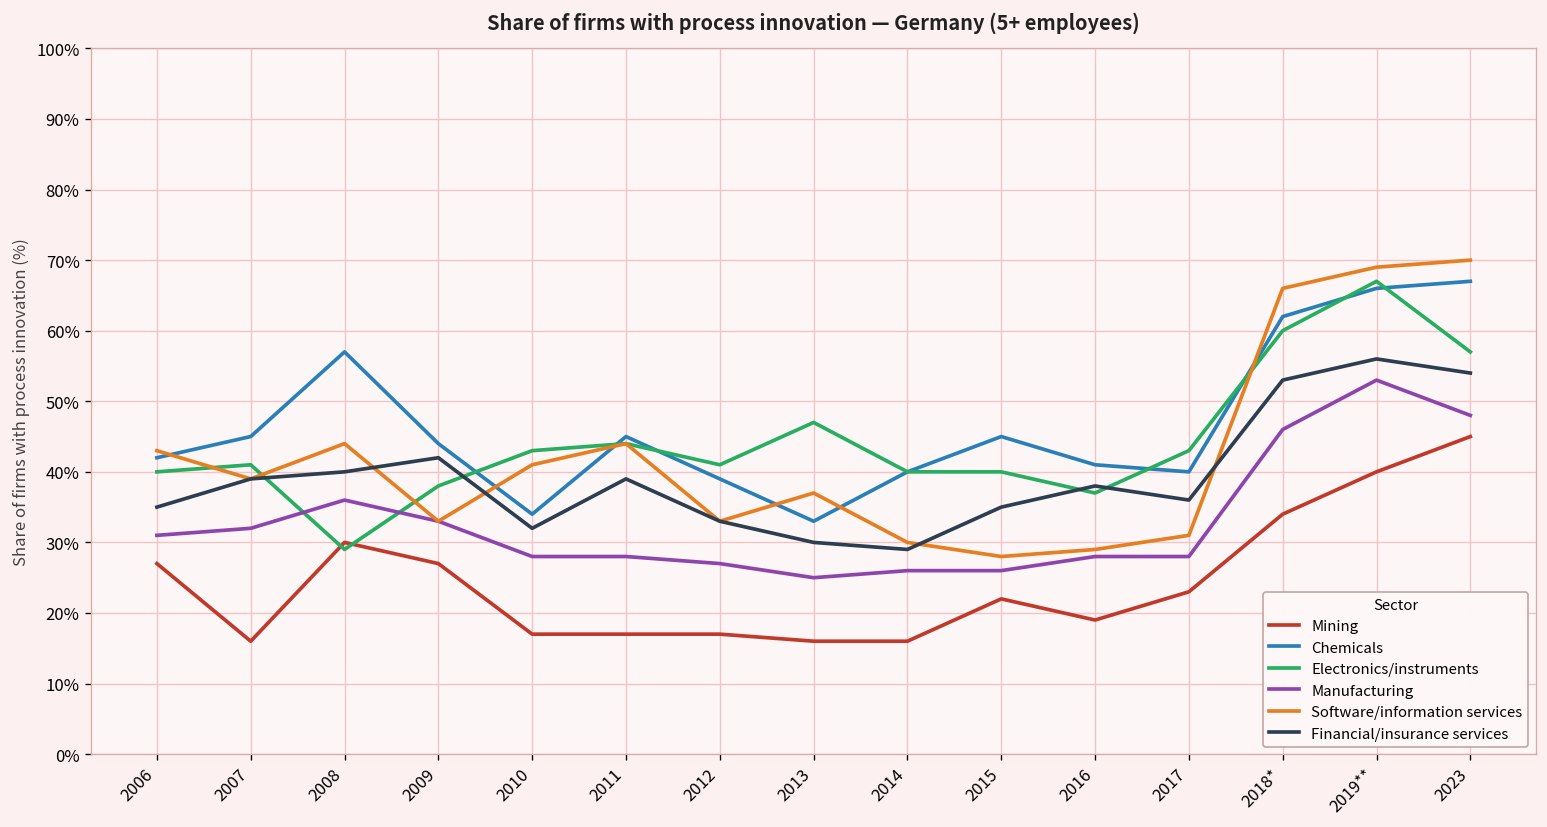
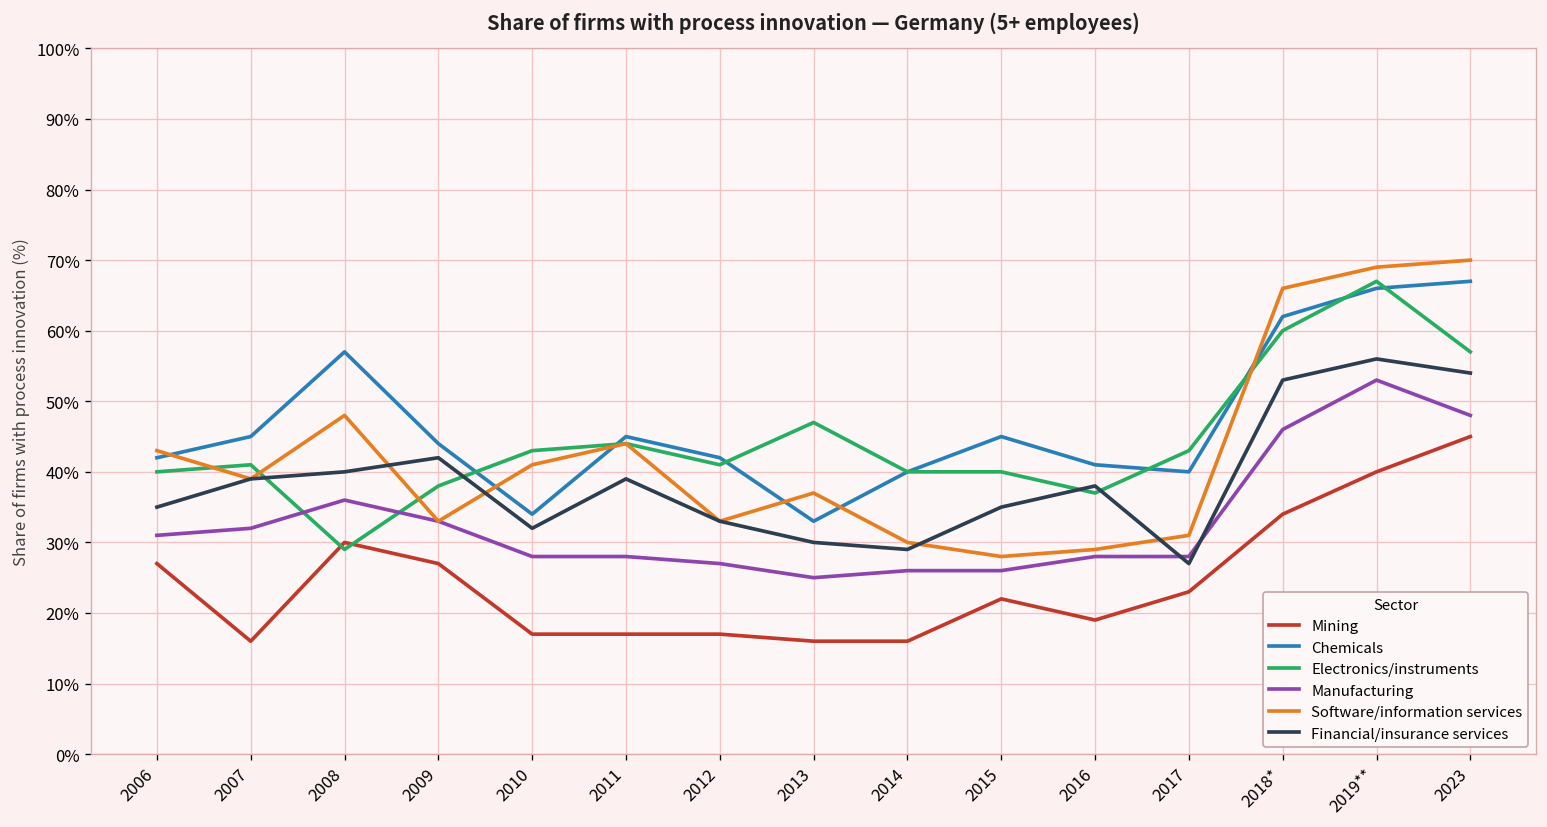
Software/information services, 2008: 44% -> 48%
Chemicals, 2012: 39% -> 42%
Financial/insurance services, 2017: 36% -> 27%
